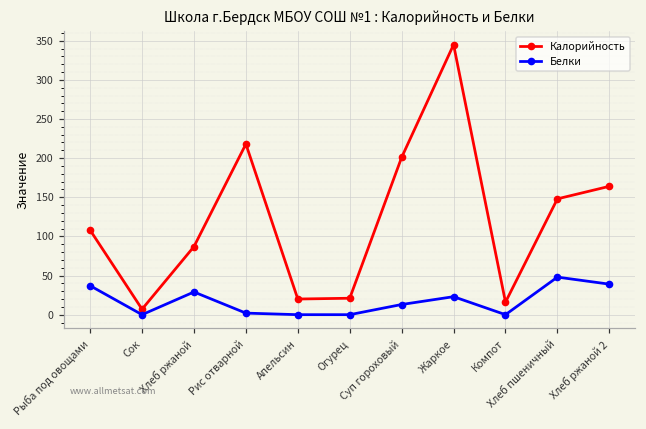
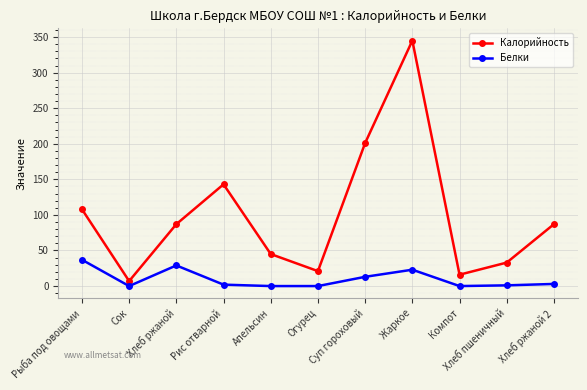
Калорийность, Рис отварной: 220 -> 140
Калорийность, Апельсин: 20 -> 50
Калорийность, Хлеб пшеничный: 150 -> 30
Белки, Хлеб пшеничный: 50 -> 0
Калорийность, Хлеб ржаной 2: 160 -> 90
Белки, Хлеб ржаной 2: 40 -> 0
